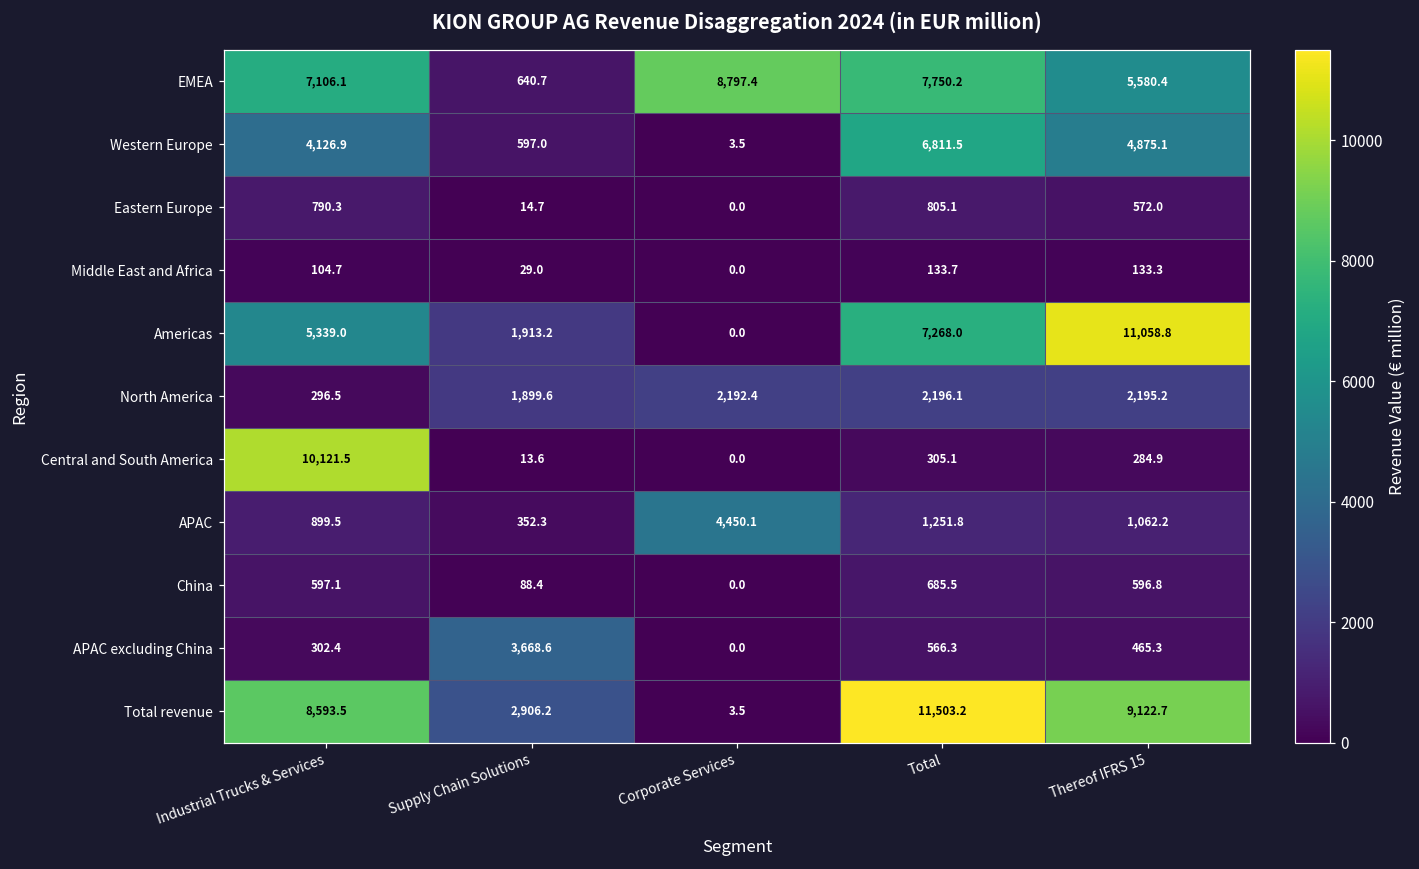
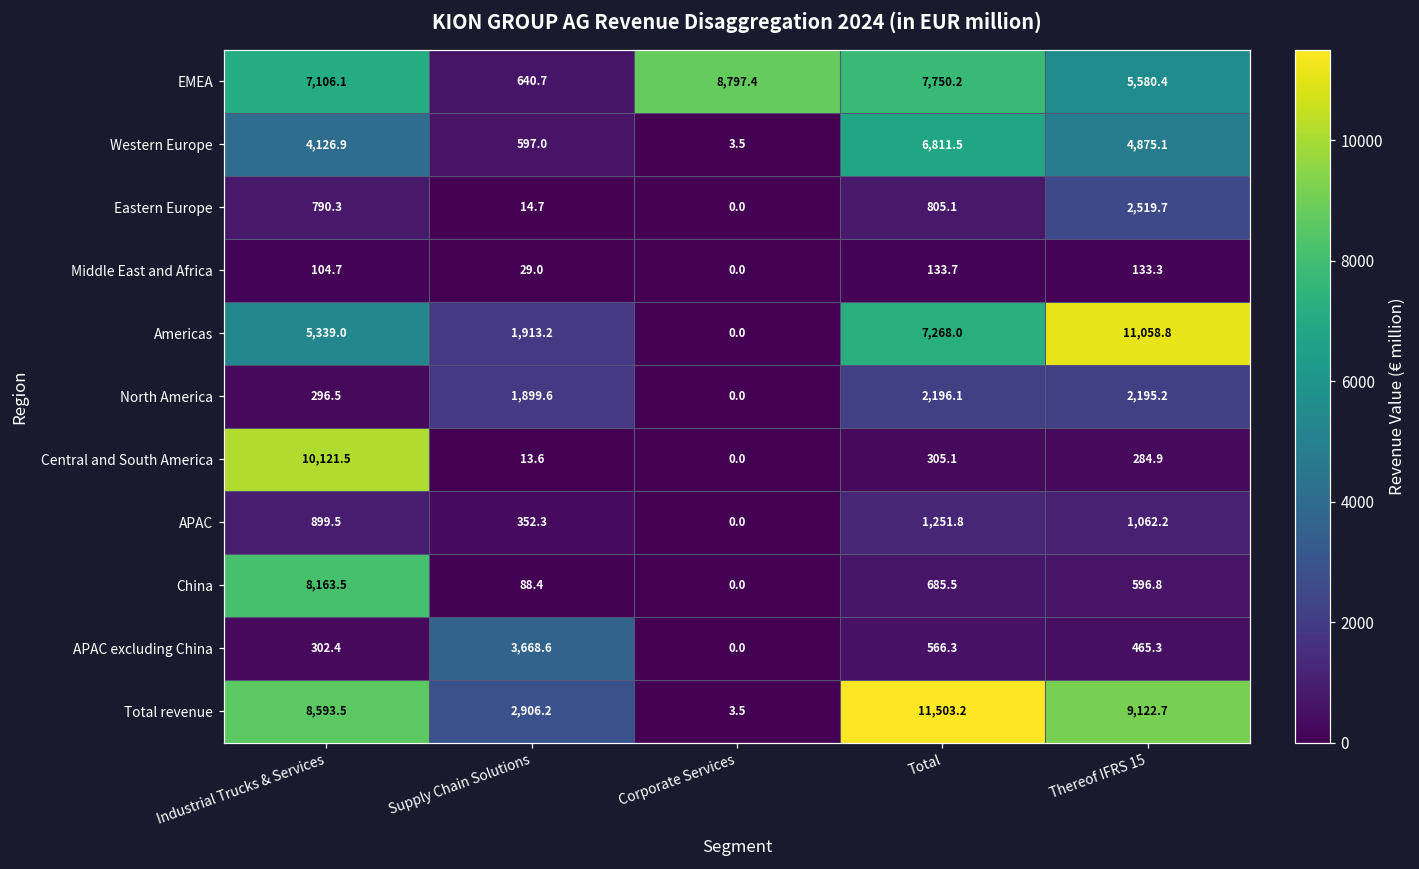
Eastern Europe, Thereof IFRS 15: 572.0 -> 2,519.7
North America, Corporate Services: 2,192.4 -> 0.0
APAC, Corporate Services: 4,450.1 -> 0.0
China, Industrial Trucks & Services: 597.1 -> 8,163.5
